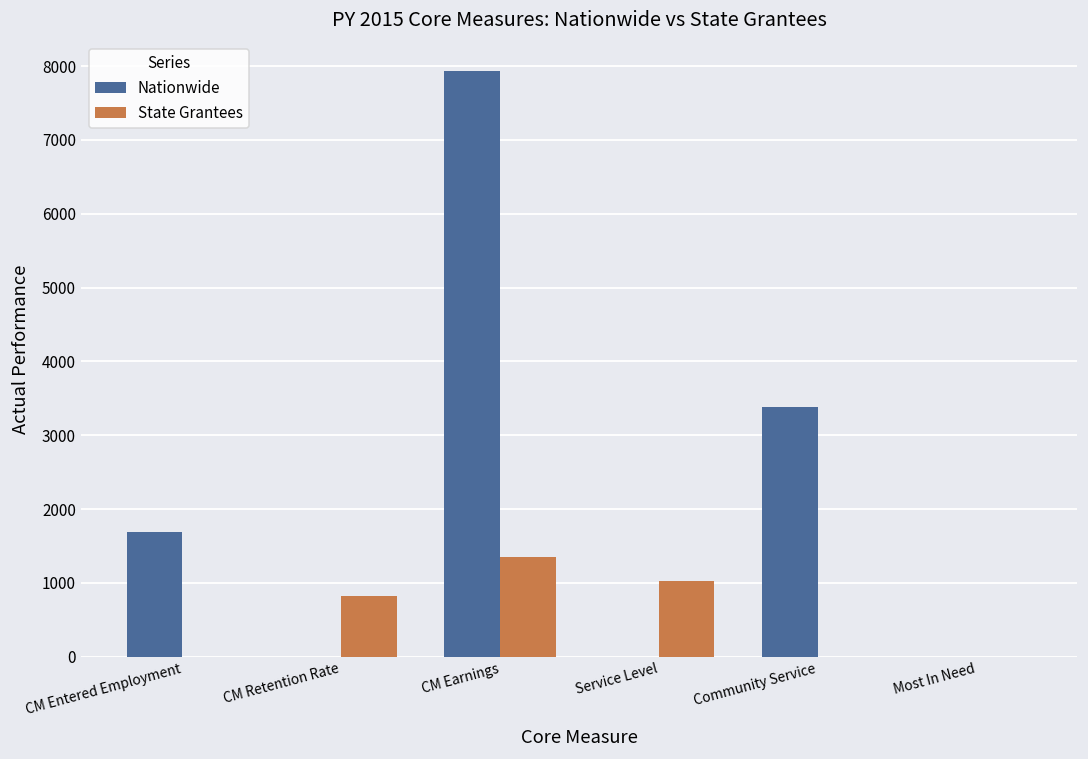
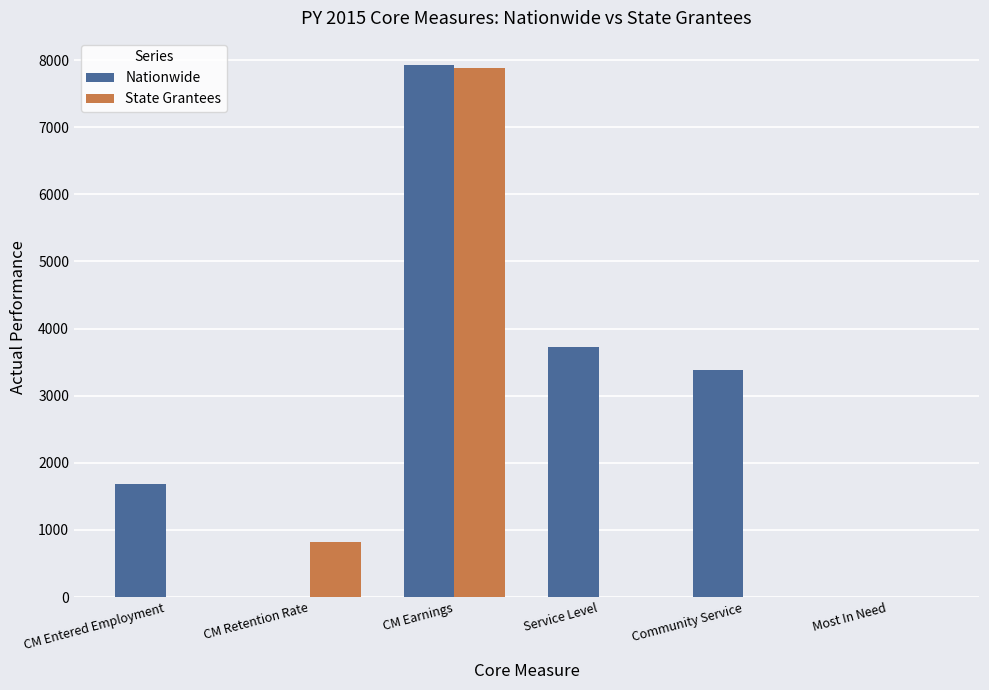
State Grantees, CM Earnings: 1400 -> 7900
Nationwide, Service Level: 0 -> 3700
State Grantees, Service Level: 1000 -> 0
